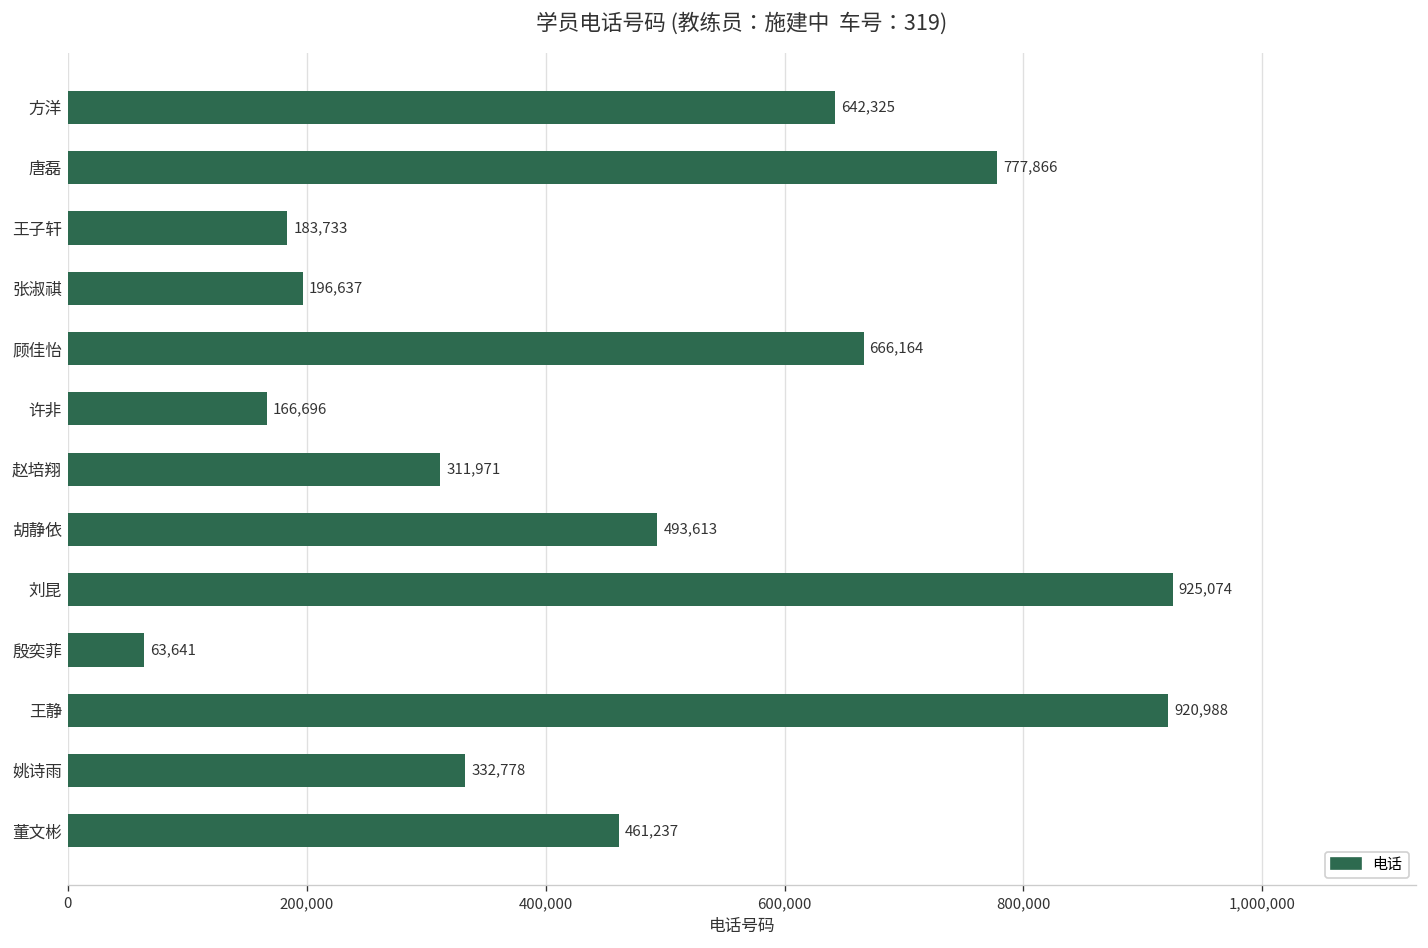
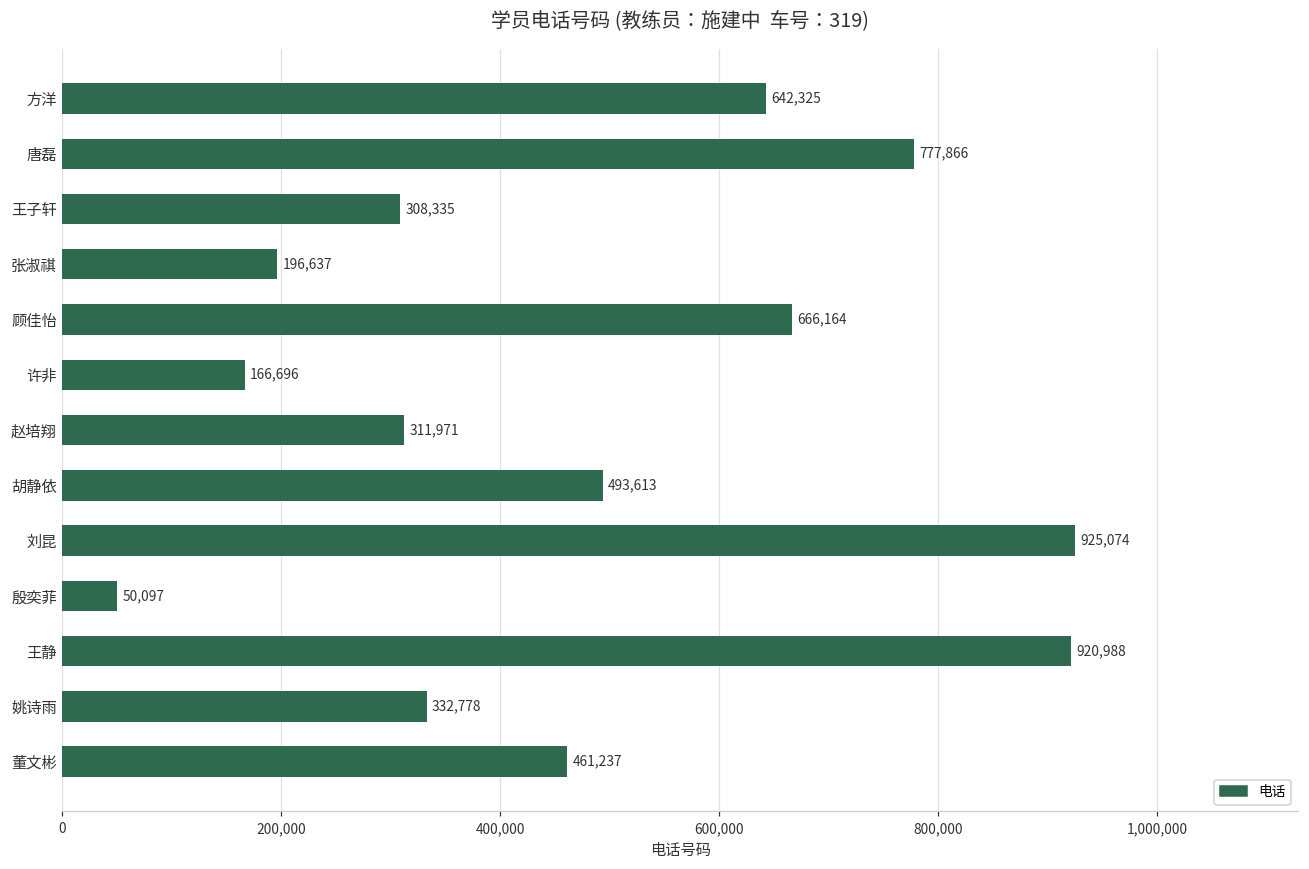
王子轩: 183,733 -> 308,335
殷奕菲: 63,641 -> 50,097
